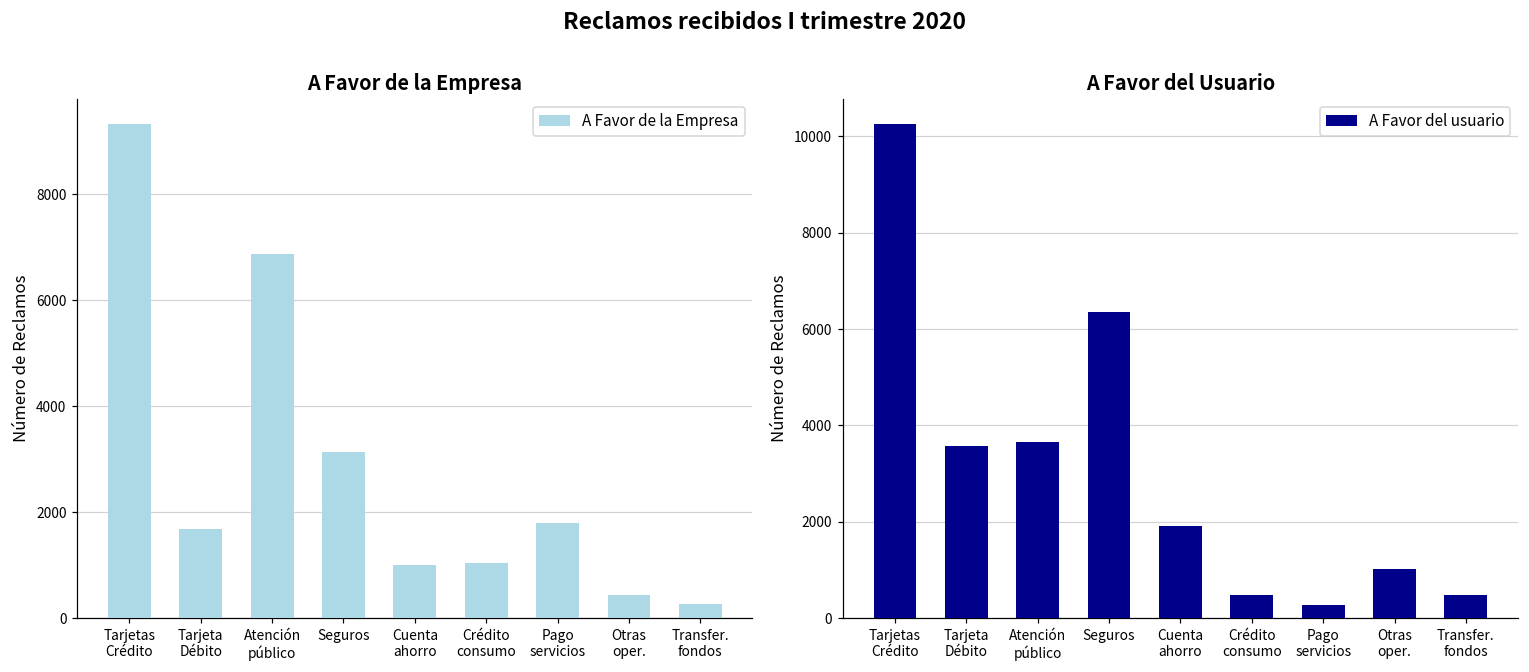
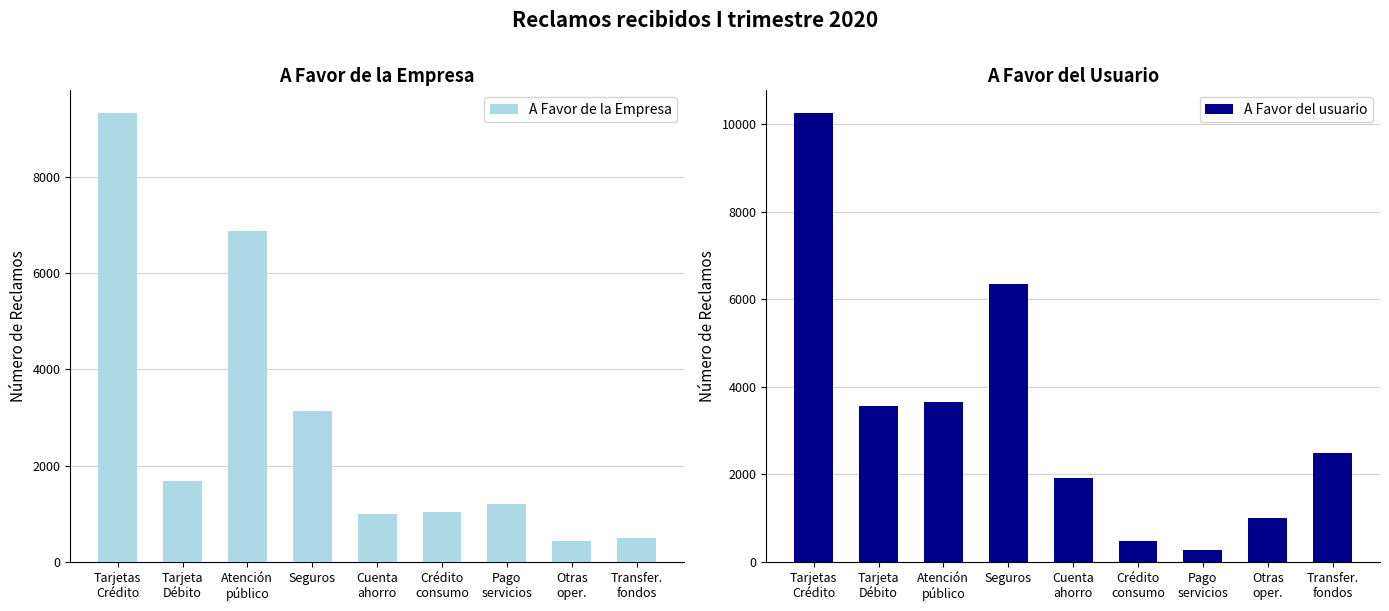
A Favor de la Empresa, Pago servicios: 1800 -> 1200
A Favor de la Empresa, Transfer. fondos: 300 -> 500
A Favor del Usuario, Transfer. fondos: 500 -> 2500
